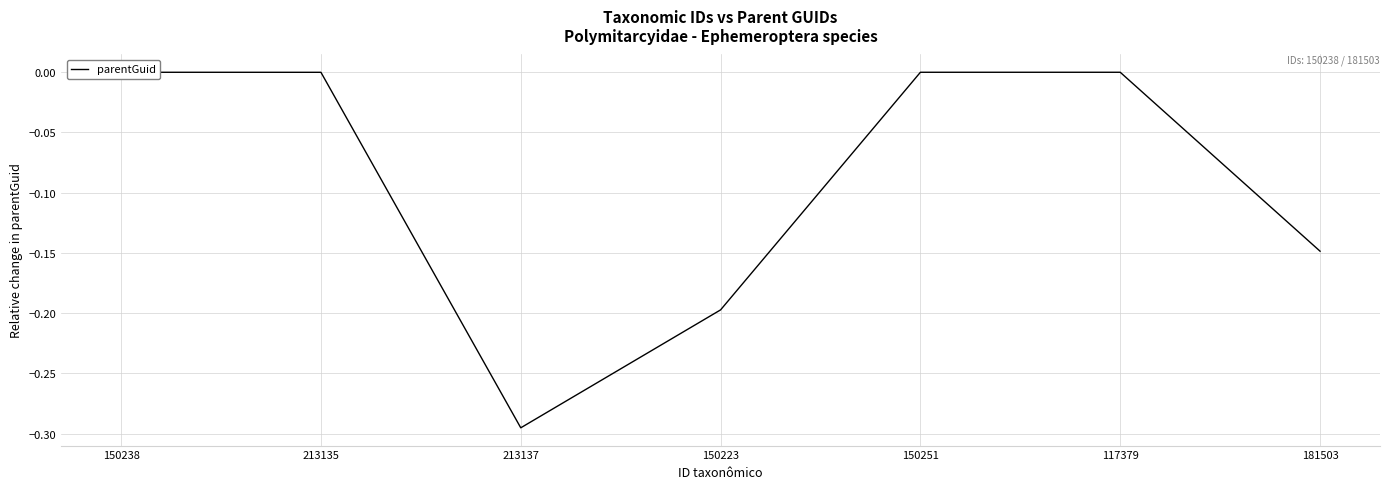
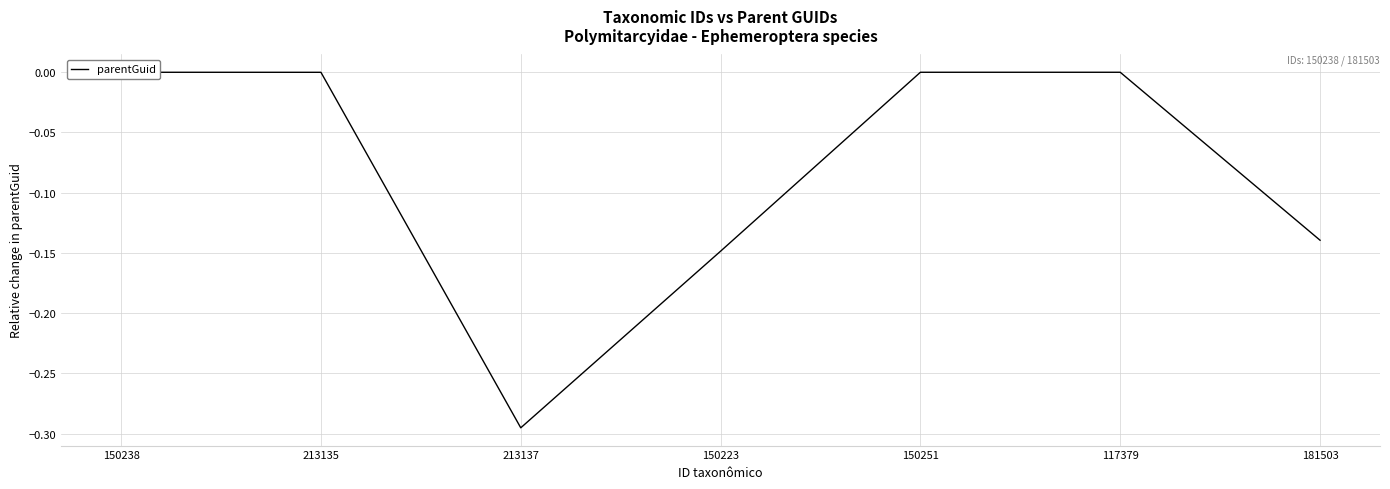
150223: -0.197 -> -0.149
181503: -0.149 -> -0.139
